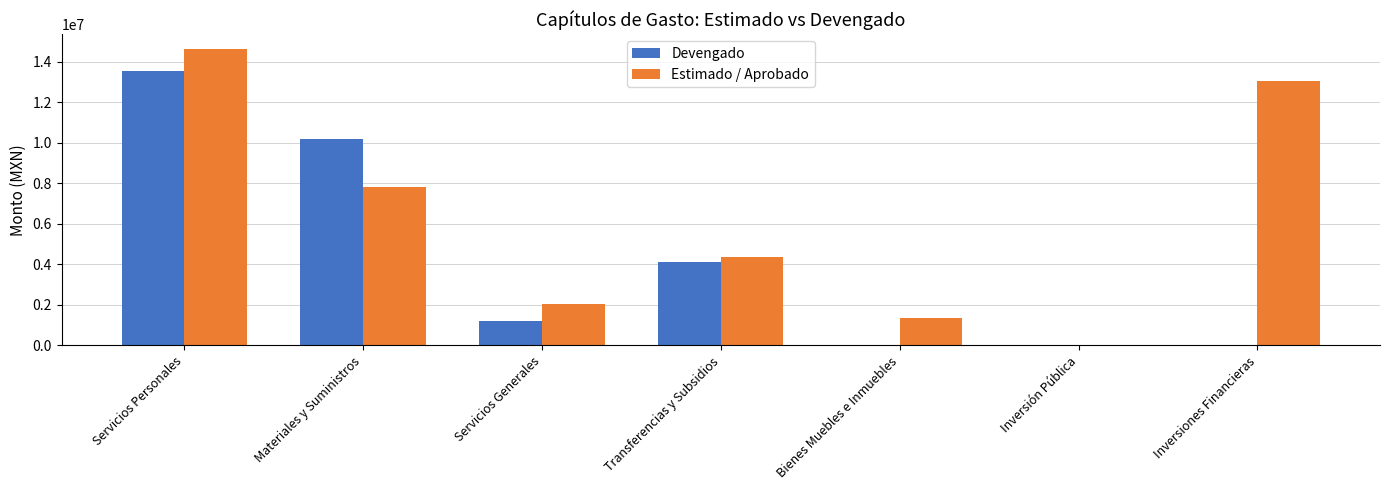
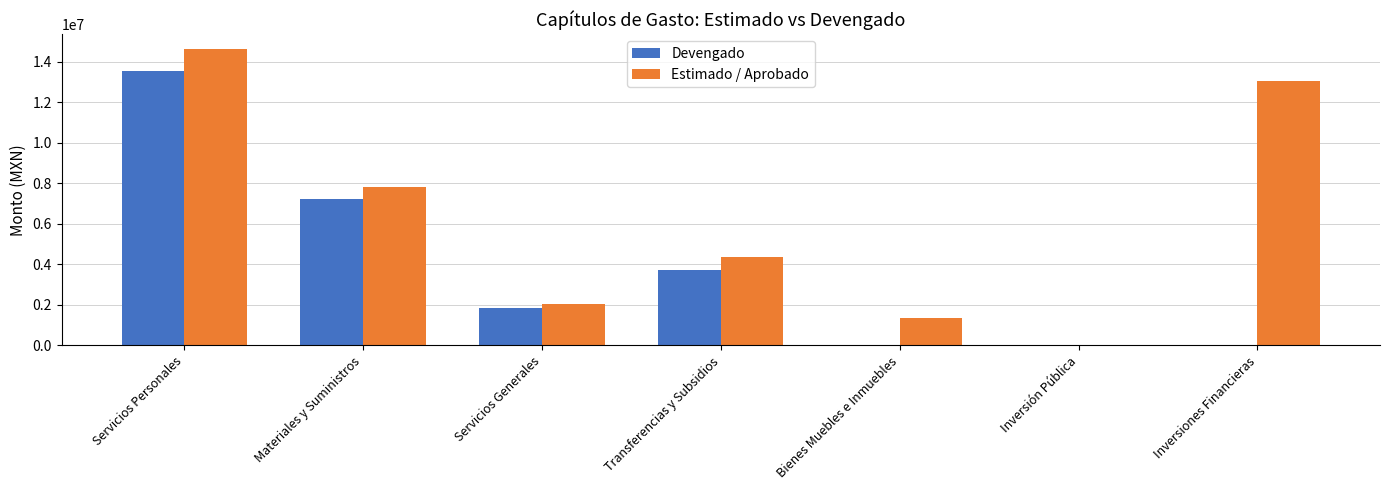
Devengado, Materiales y Suministros: 10200000 -> 7200000
Devengado, Servicios Generales: 1200000 -> 1800000
Devengado, Transferencias y Subsidios: 4100000 -> 3700000
